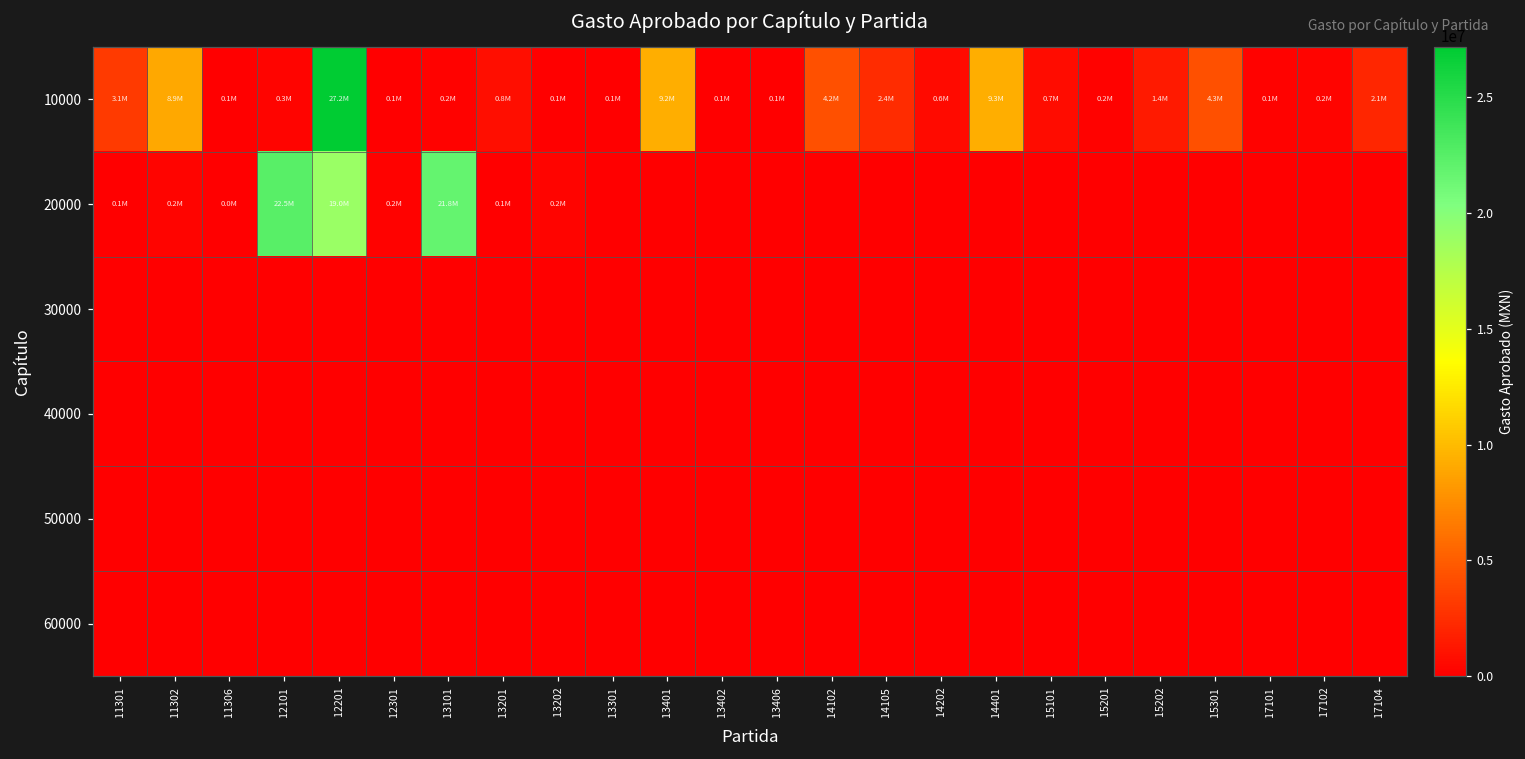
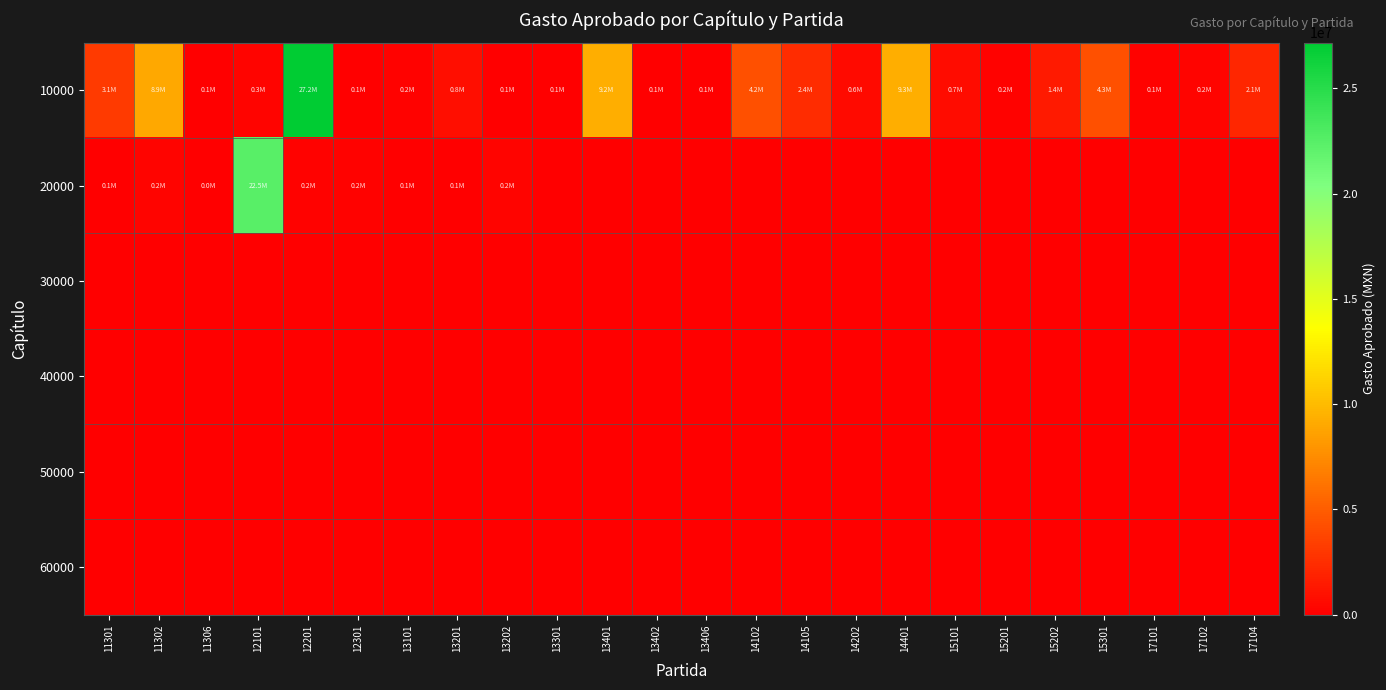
20000, 12201: 19.0M -> 0.2M
20000, 13101: 21.8M -> 0.1M
